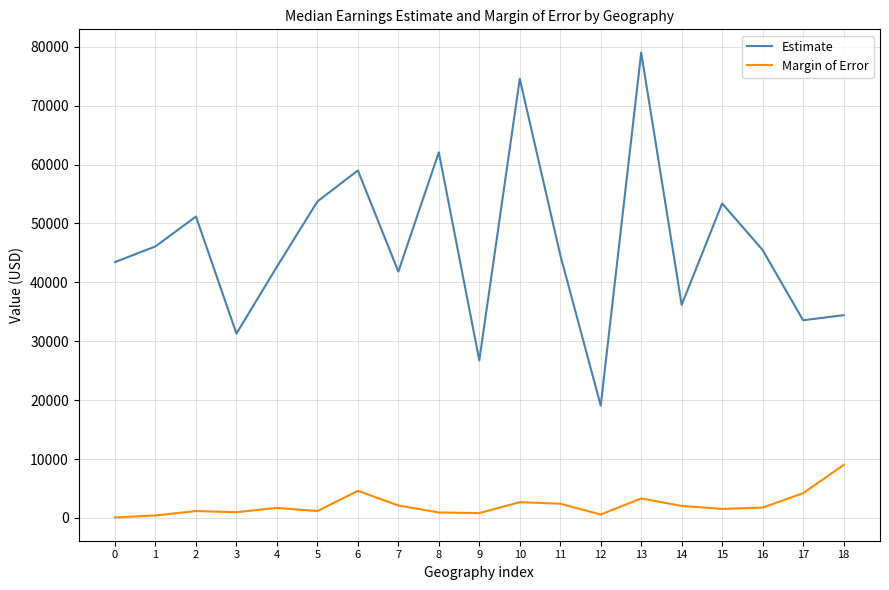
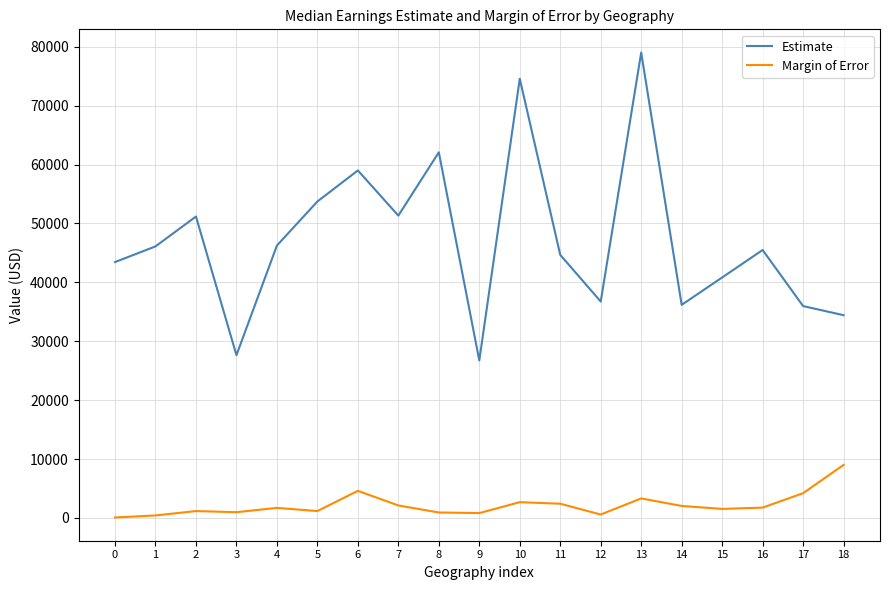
Estimate, 3: 31000 -> 28000
Estimate, 4: 43000 -> 46000
Estimate, 7: 42000 -> 51000
Estimate, 12: 19000 -> 37000
Estimate, 15: 53000 -> 41000
Estimate, 17: 34000 -> 36000
